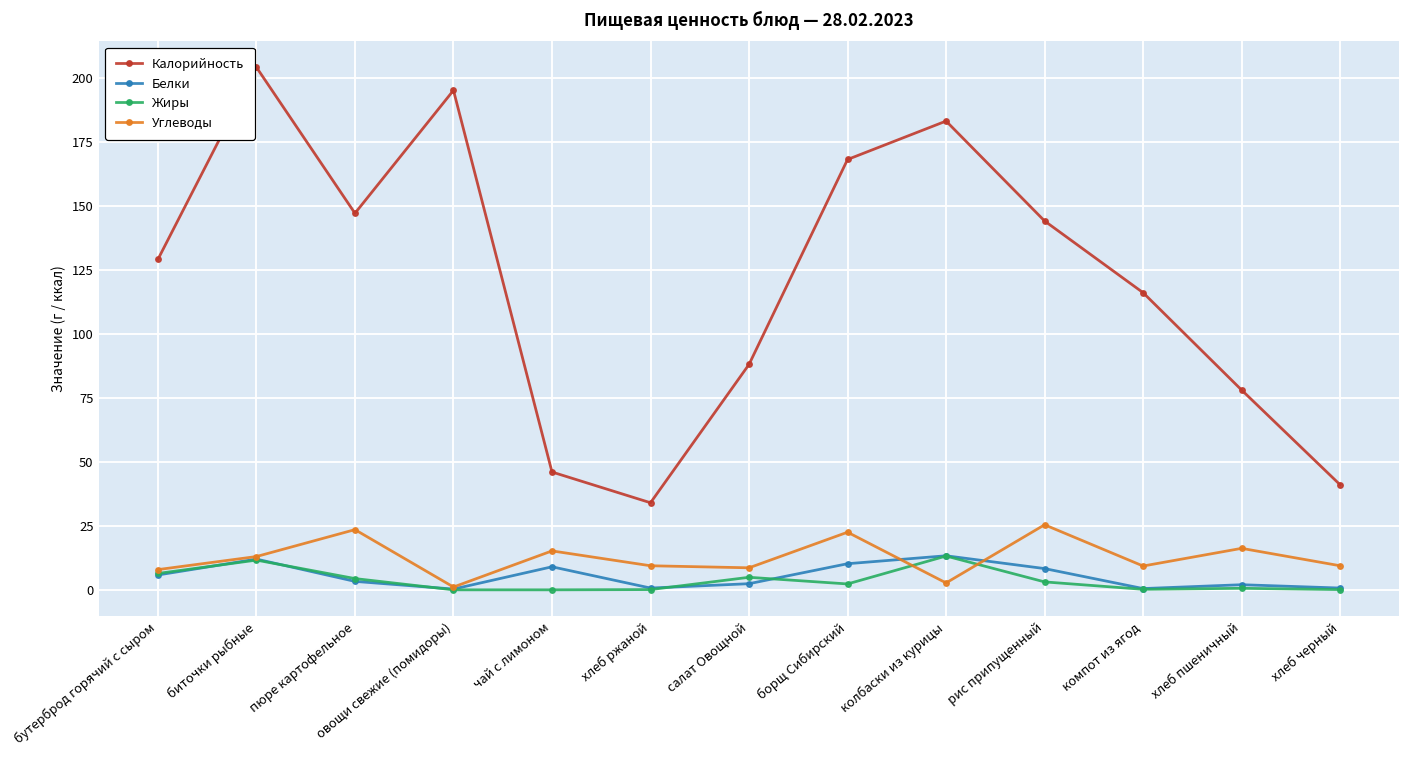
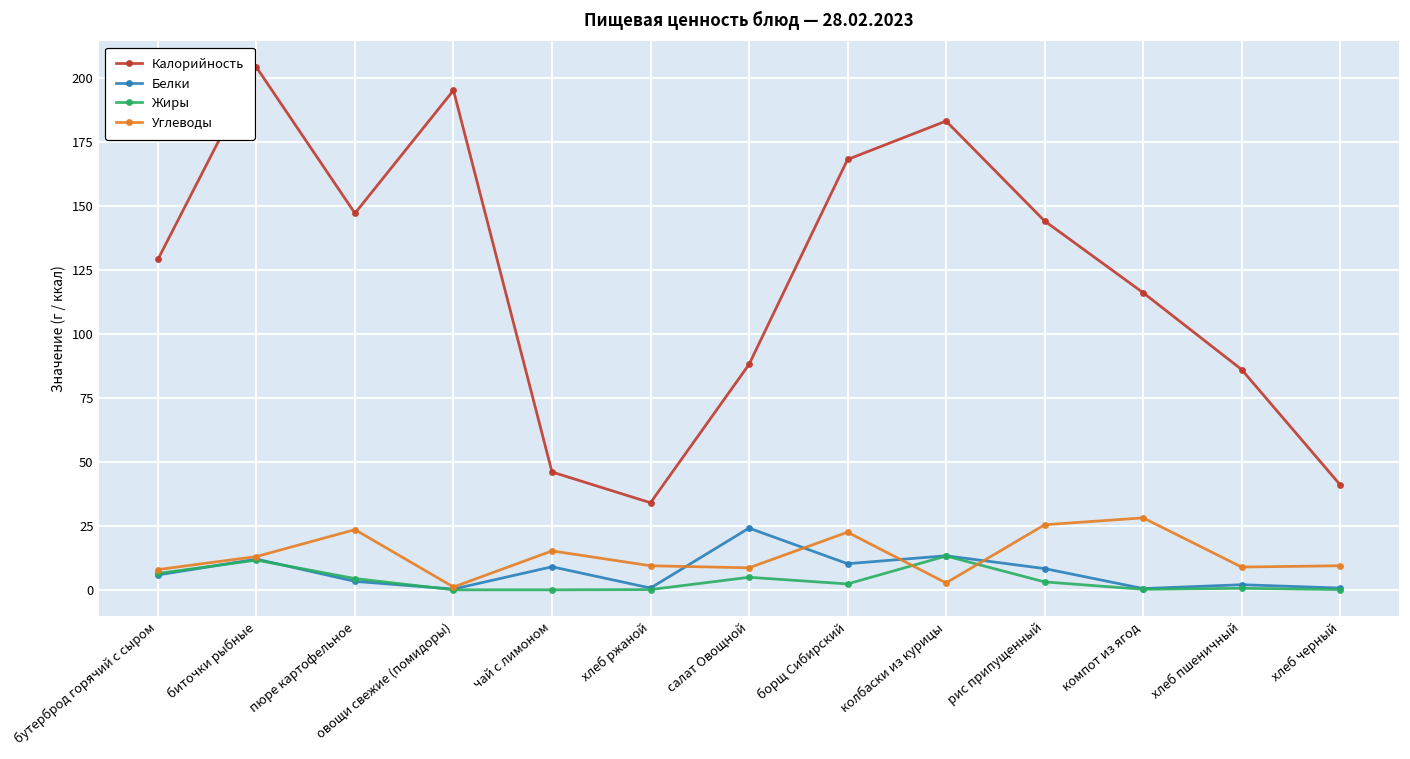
Белки, салат Овощной: 2 -> 24
Углеводы, компот из ягод: 9 -> 28
Калорийность, хлеб пшеничный: 78 -> 86
Углеводы, хлеб пшеничный: 16 -> 9
